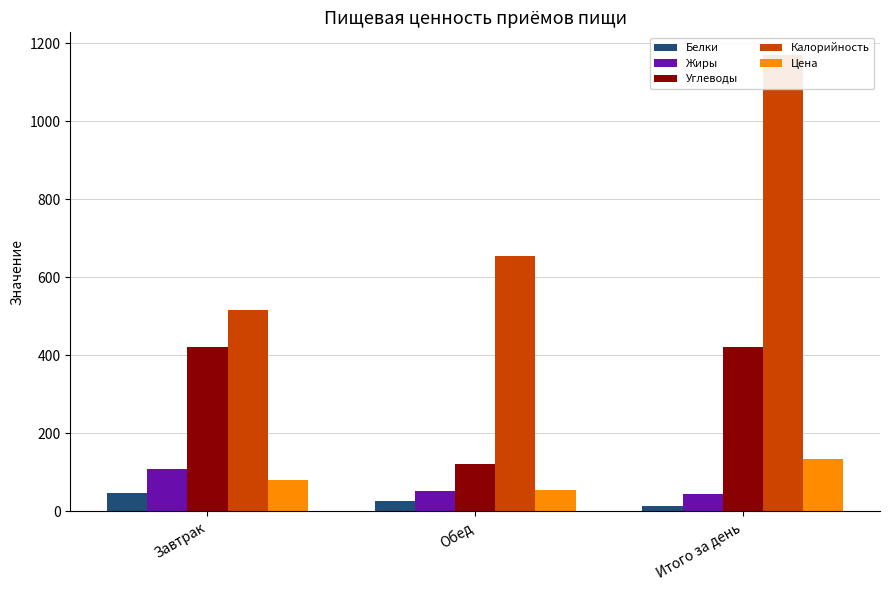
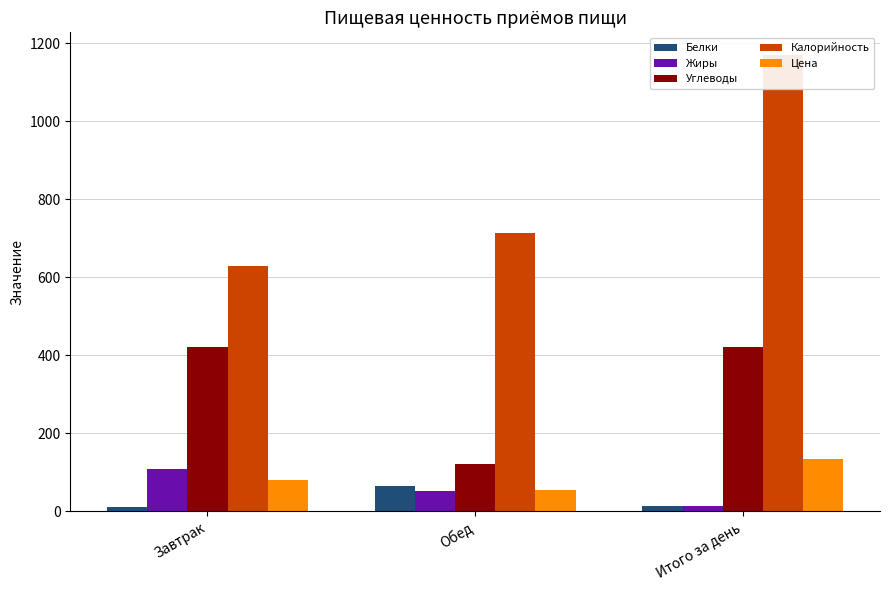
Белки, Завтрак: 50 -> 10
Калорийность, Завтрак: 520 -> 630
Белки, Обед: 30 -> 60
Калорийность, Обед: 650 -> 710
Жиры, Итого за день: 40 -> 10
